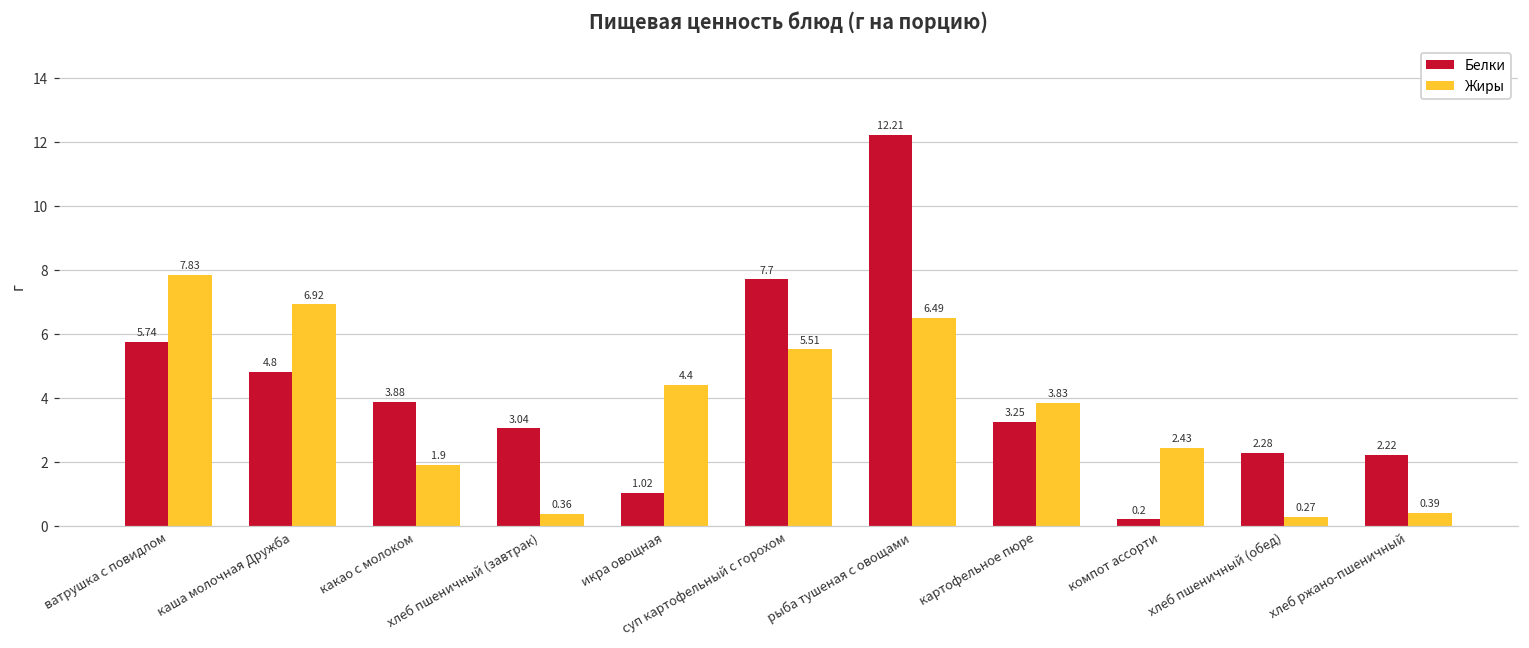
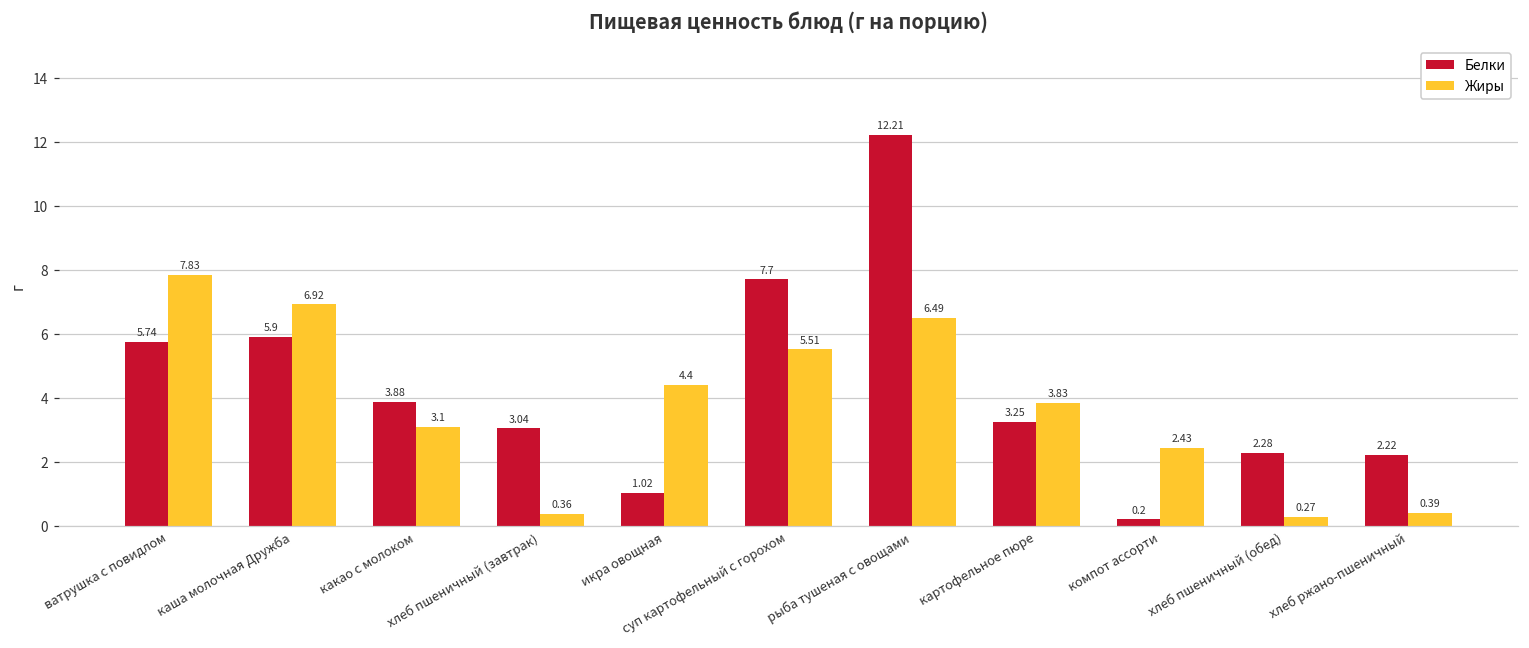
Белки, каша молочная Дружба: 4.8 -> 5.9
Жиры, какао с молоком: 1.9 -> 3.1
